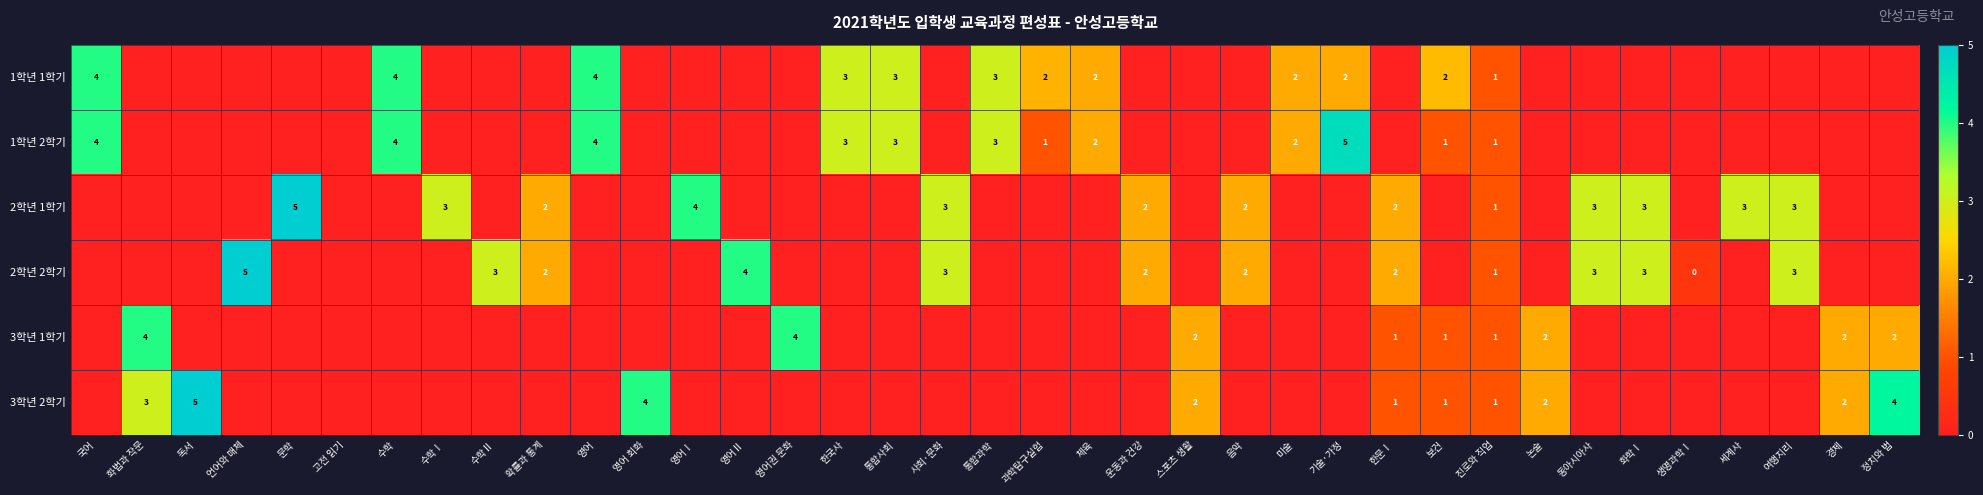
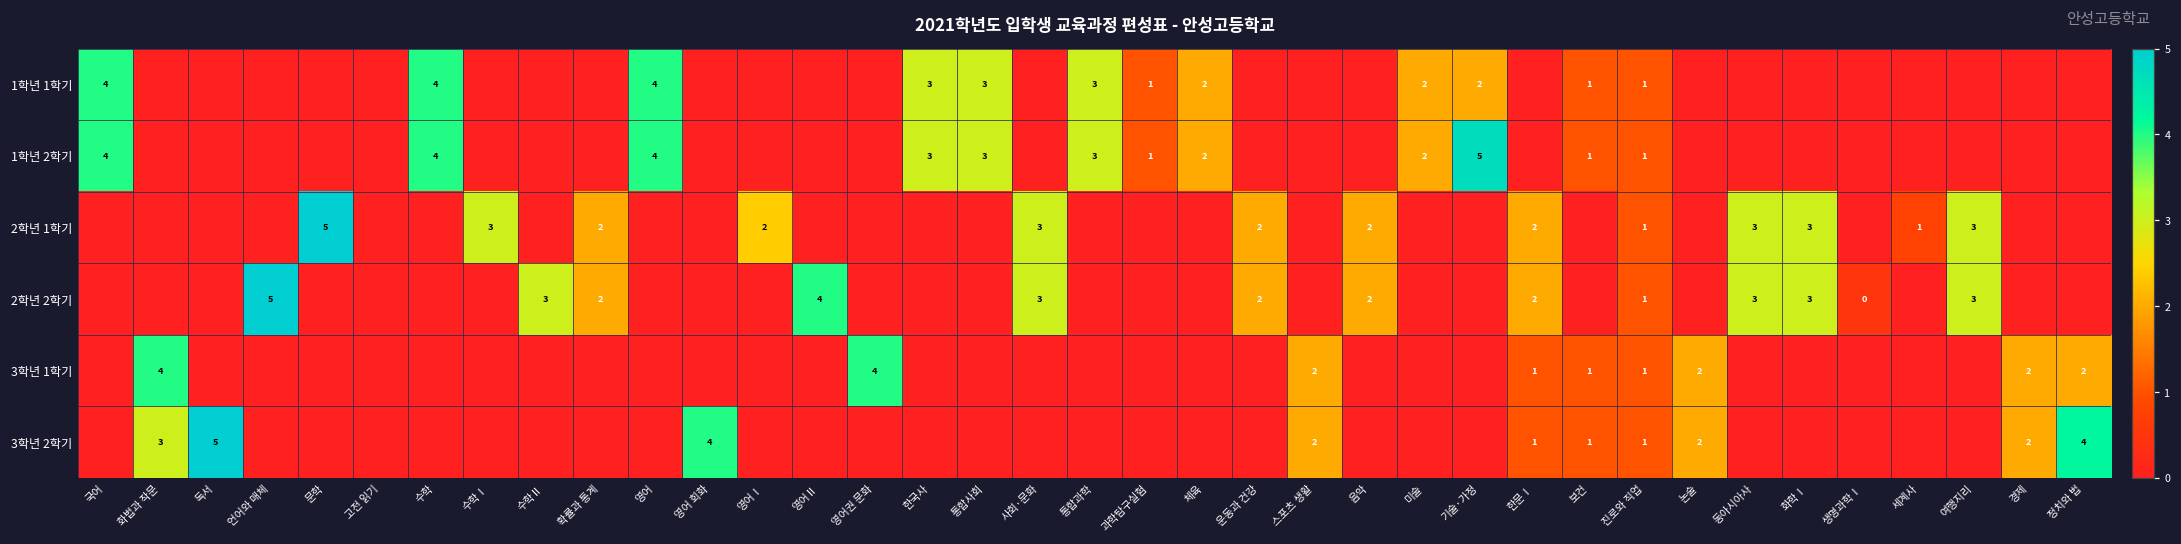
1학년 1학기, 과학탐구실험: 2 -> 1
1학년 1학기, 보건: 2 -> 1
2학년 1학기, 영어Ⅰ: 4 -> 2
2학년 1학기, 세계사: 3 -> 1
